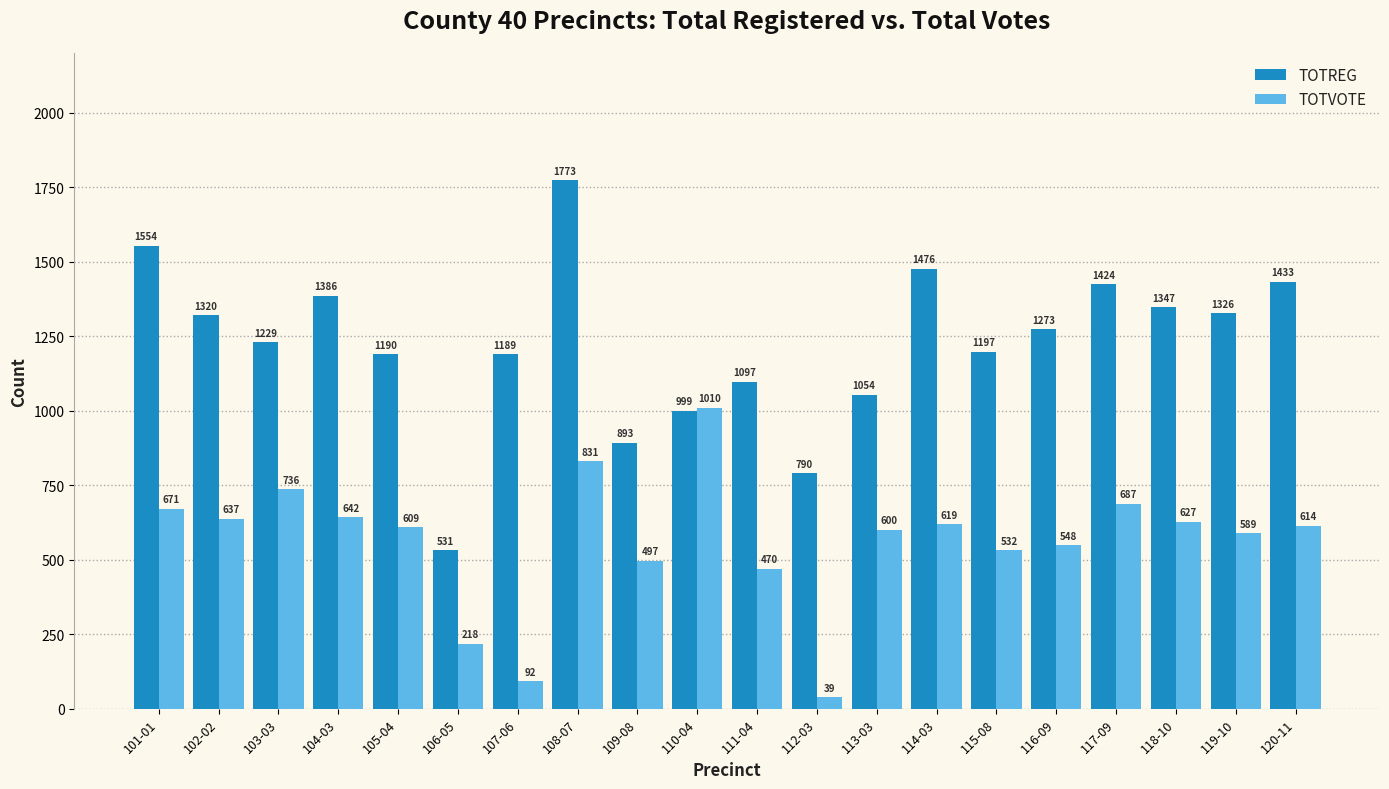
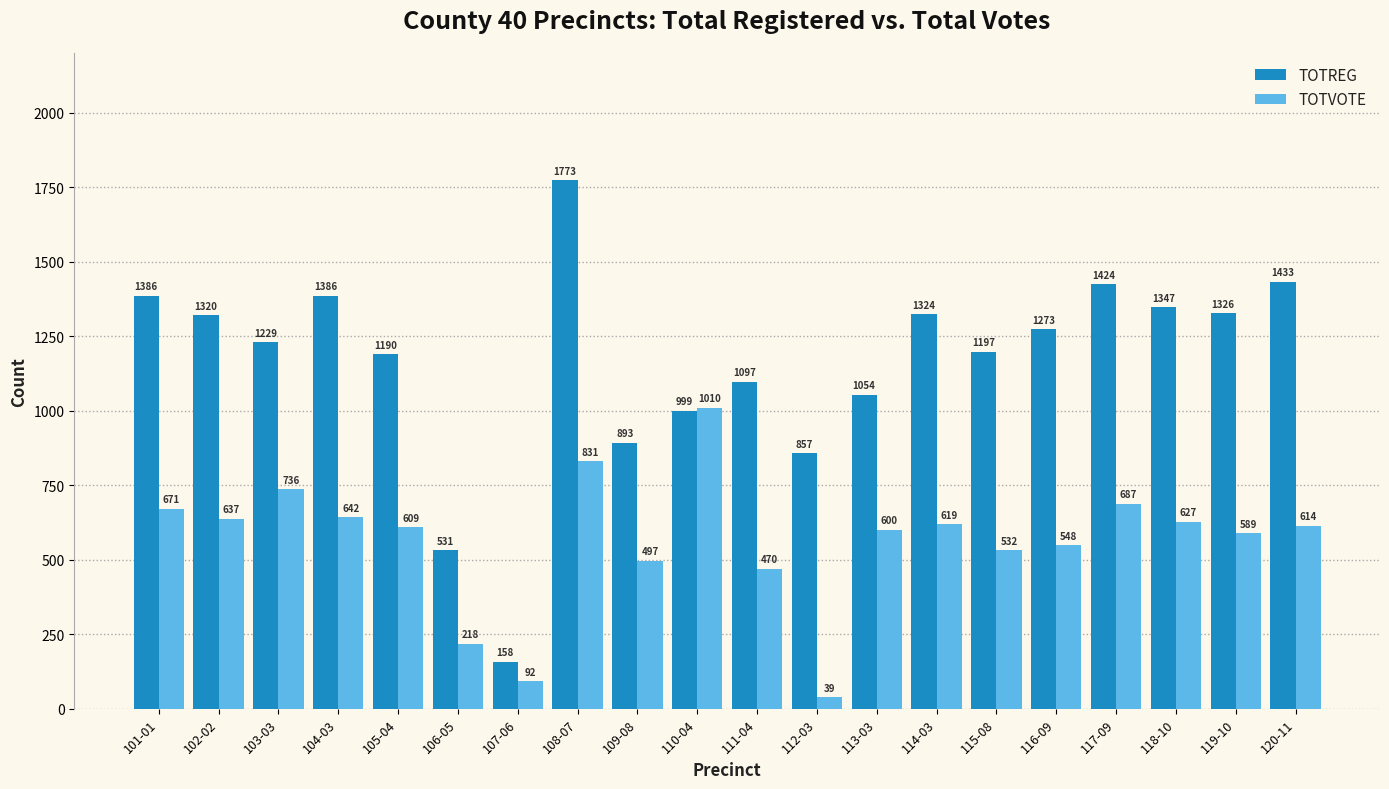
TOTREG, 101-01: 1554 -> 1386
TOTREG, 107-06: 1189 -> 158
TOTREG, 112-03: 790 -> 857
TOTREG, 114-03: 1476 -> 1324
